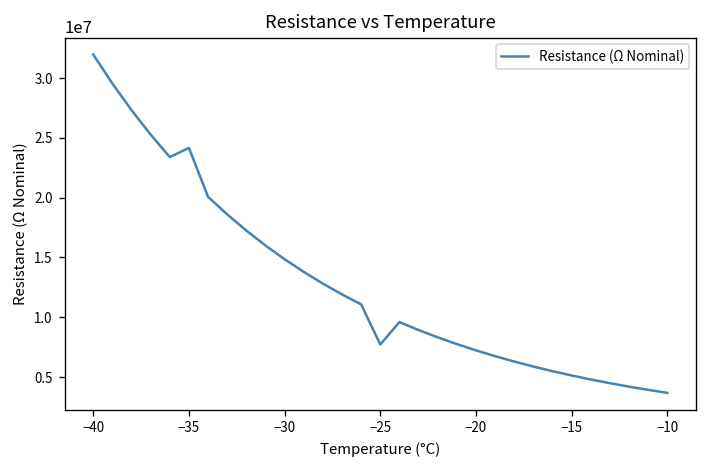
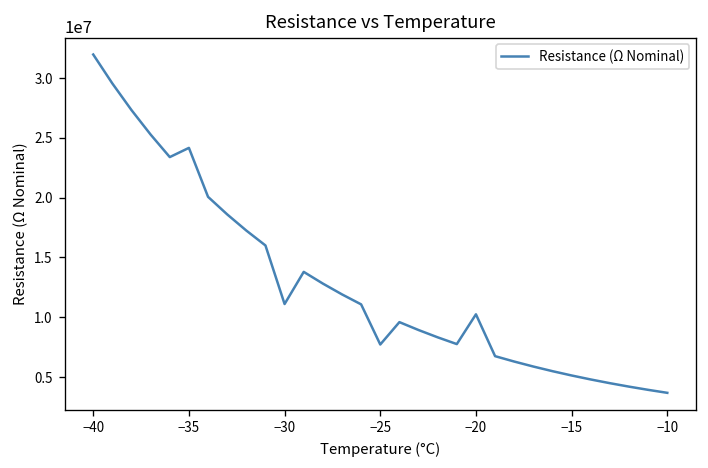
−30: 15000000 -> 11000000
−20: 7000000 -> 10000000
